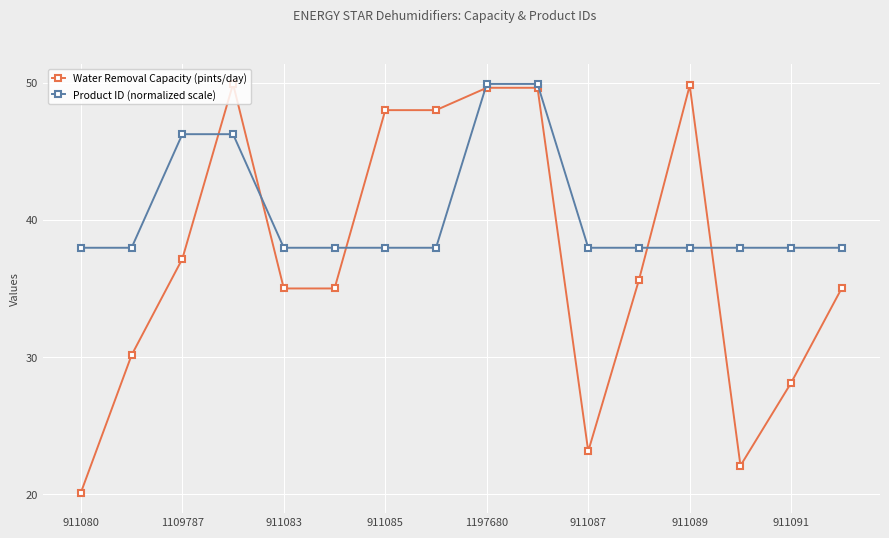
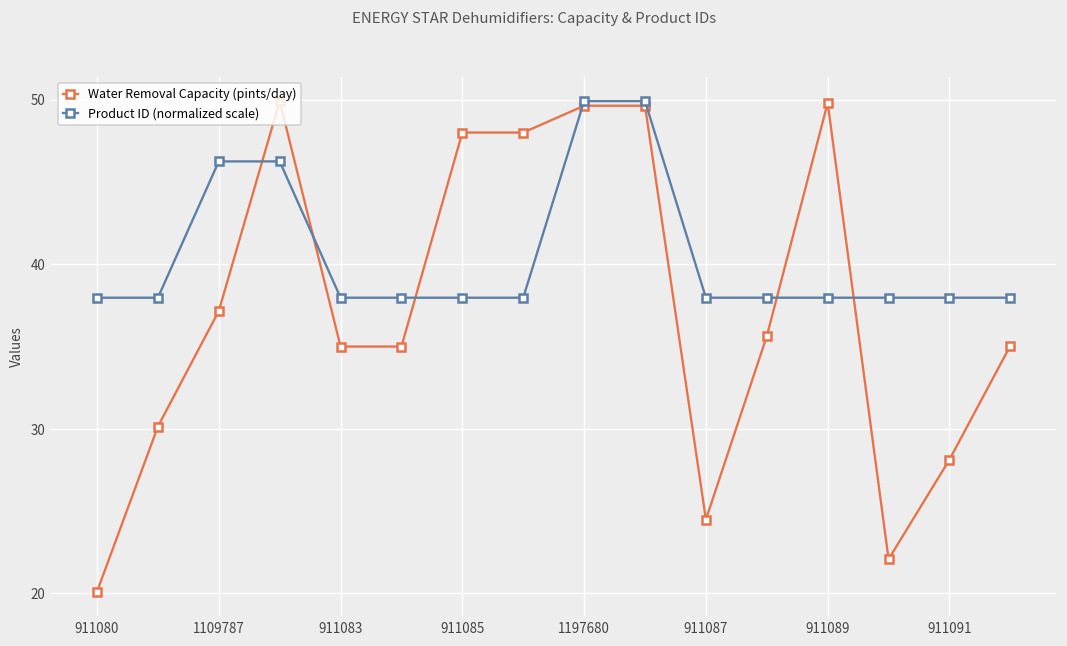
Water Removal Capacity (pints/day), 911087: 23.1 -> 24.5
